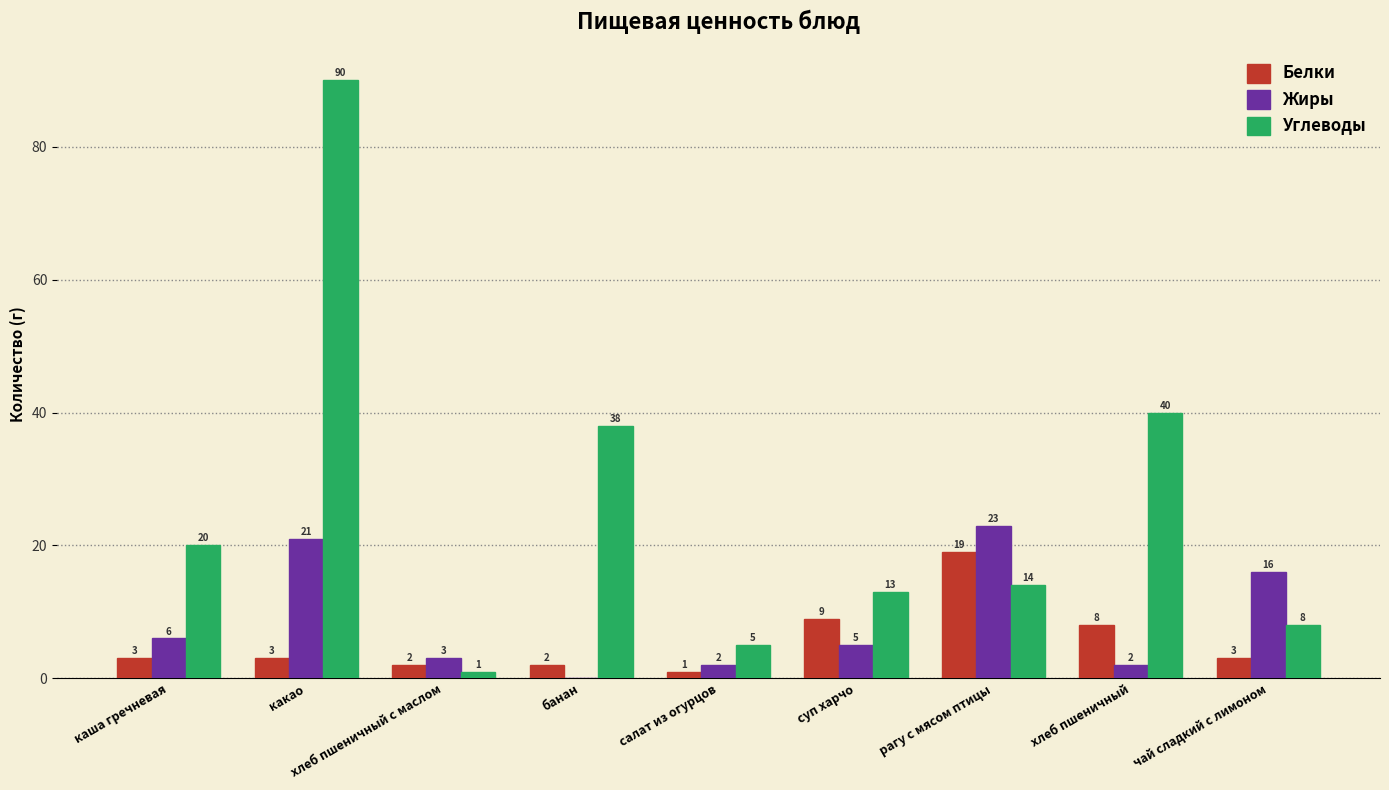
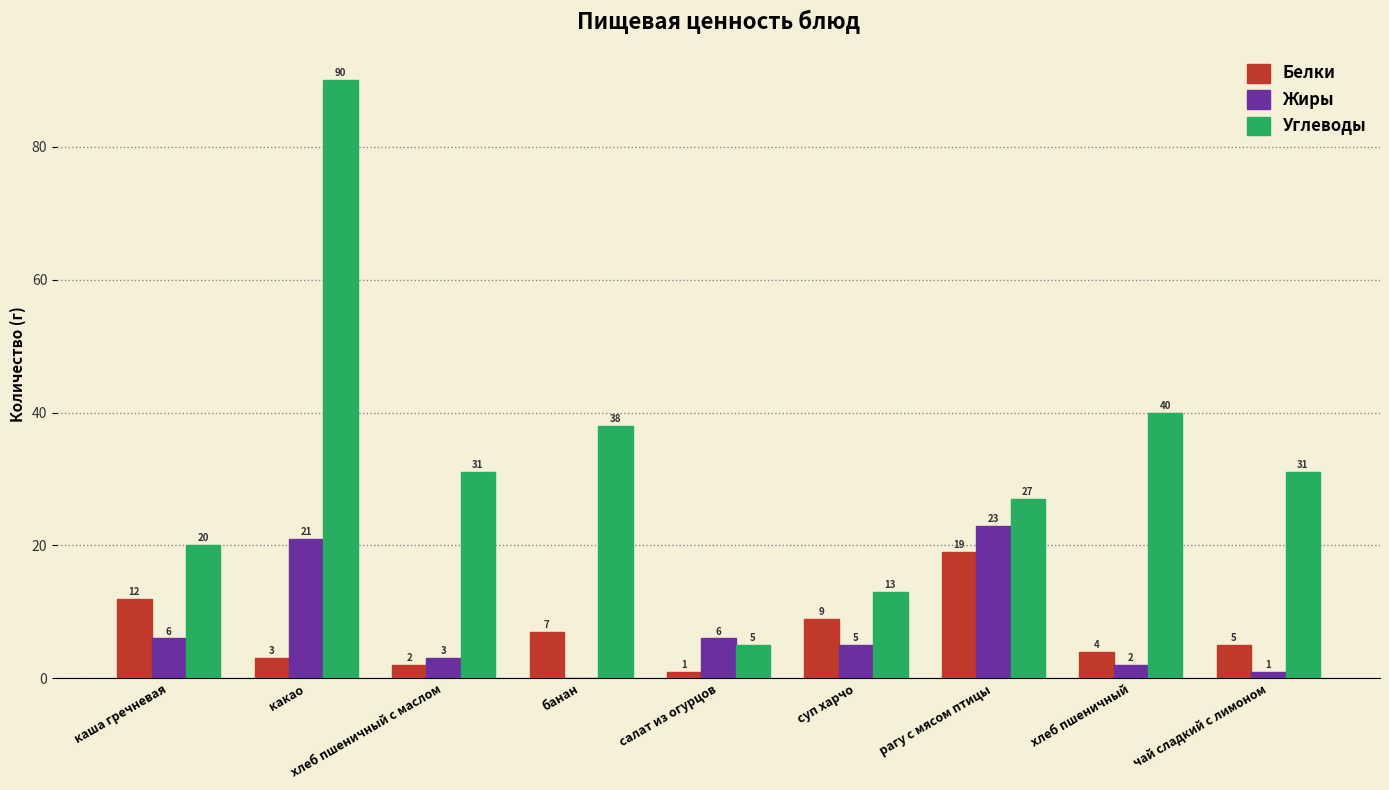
Белки, каша гречневая: 3 -> 12
Углеводы, хлеб пшеничный с маслом: 1 -> 31
Белки, банан: 2 -> 7
Жиры, салат из огурцов: 2 -> 6
Углеводы, рагу с мясом птицы: 14 -> 27
Белки, хлеб пшеничный: 8 -> 4
Белки, чай сладкий с лимоном: 3 -> 5
Жиры, чай сладкий с лимоном: 16 -> 1
Углеводы, чай сладкий с лимоном: 8 -> 31
